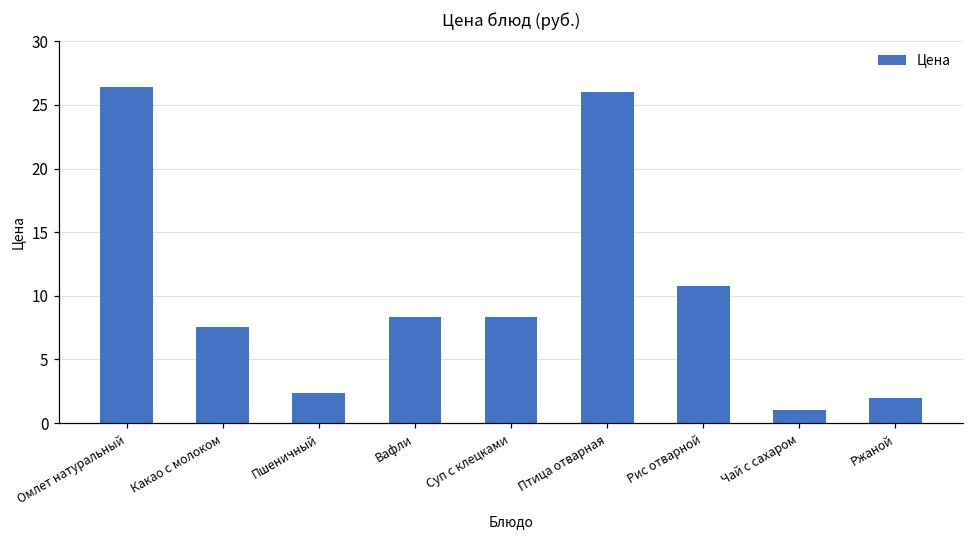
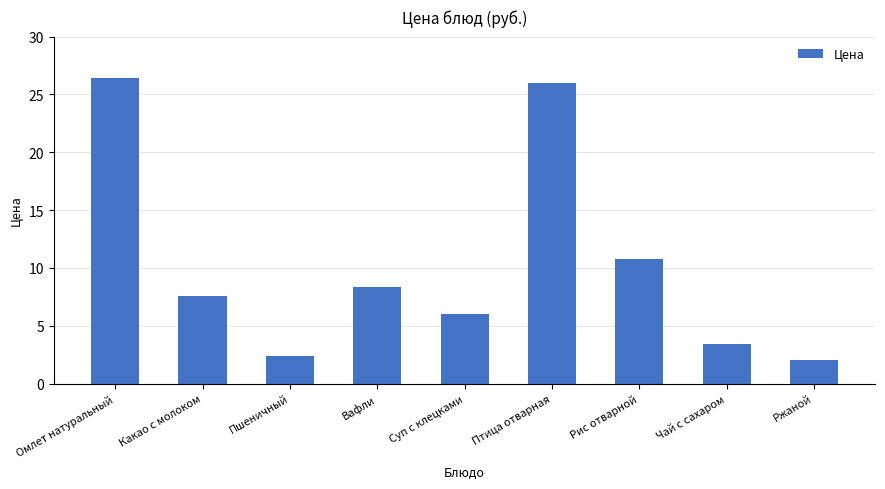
Суп с клецками: 8.3 -> 6.0
Чай с сахаром: 1.0 -> 3.4
